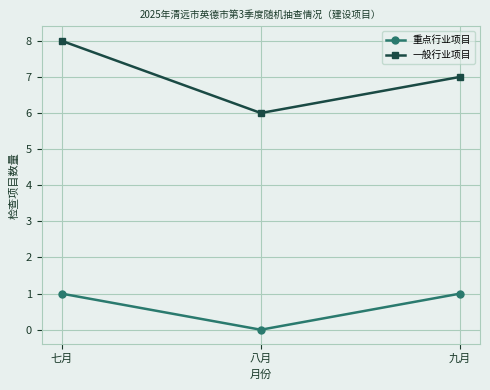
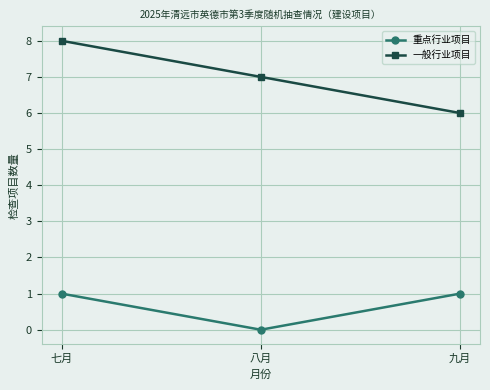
一般行业项目, 八月: 6 -> 7
一般行业项目, 九月: 7 -> 6
